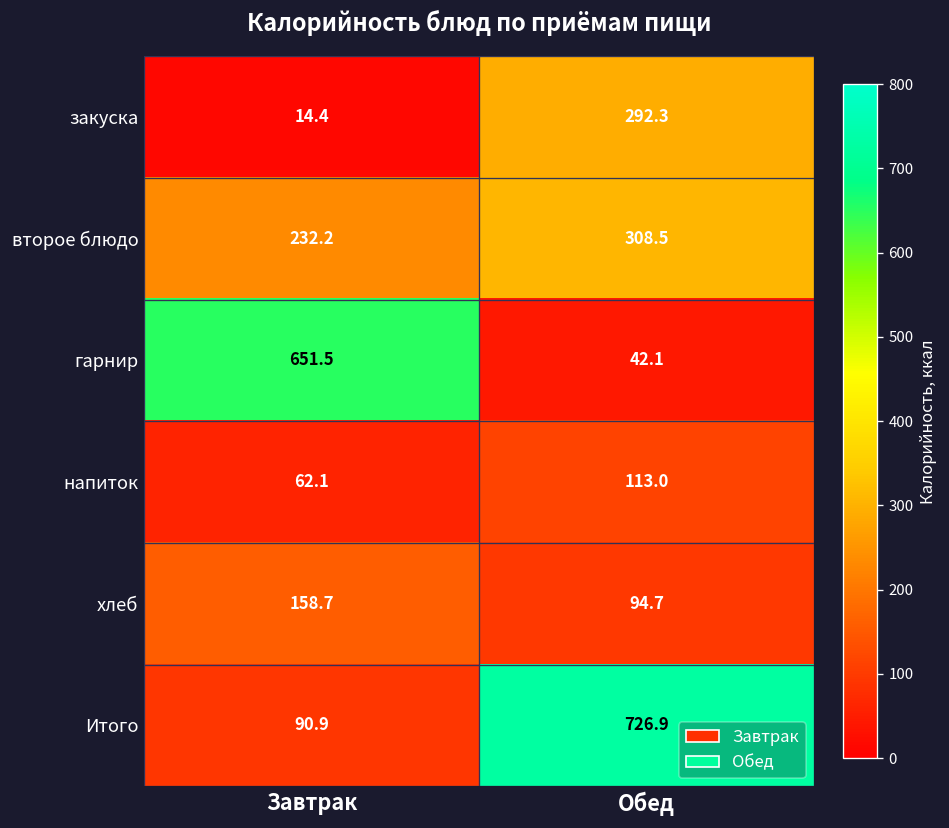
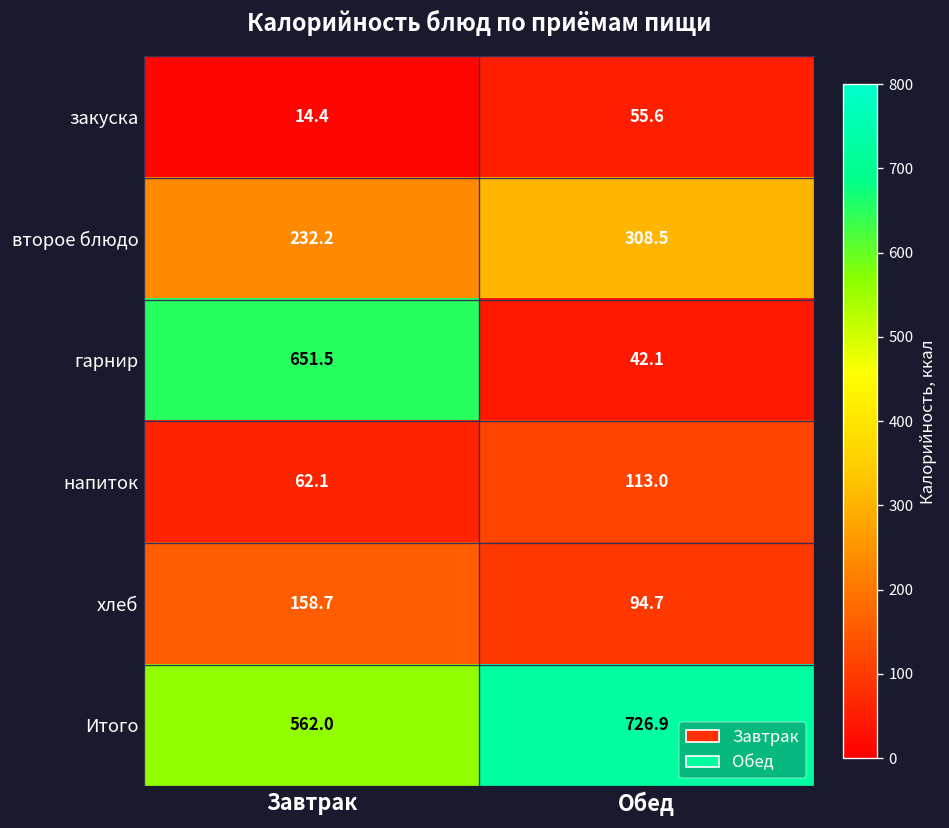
закуска, Обед: 292.3 -> 55.6
Итого, Завтрак: 90.9 -> 562.0
